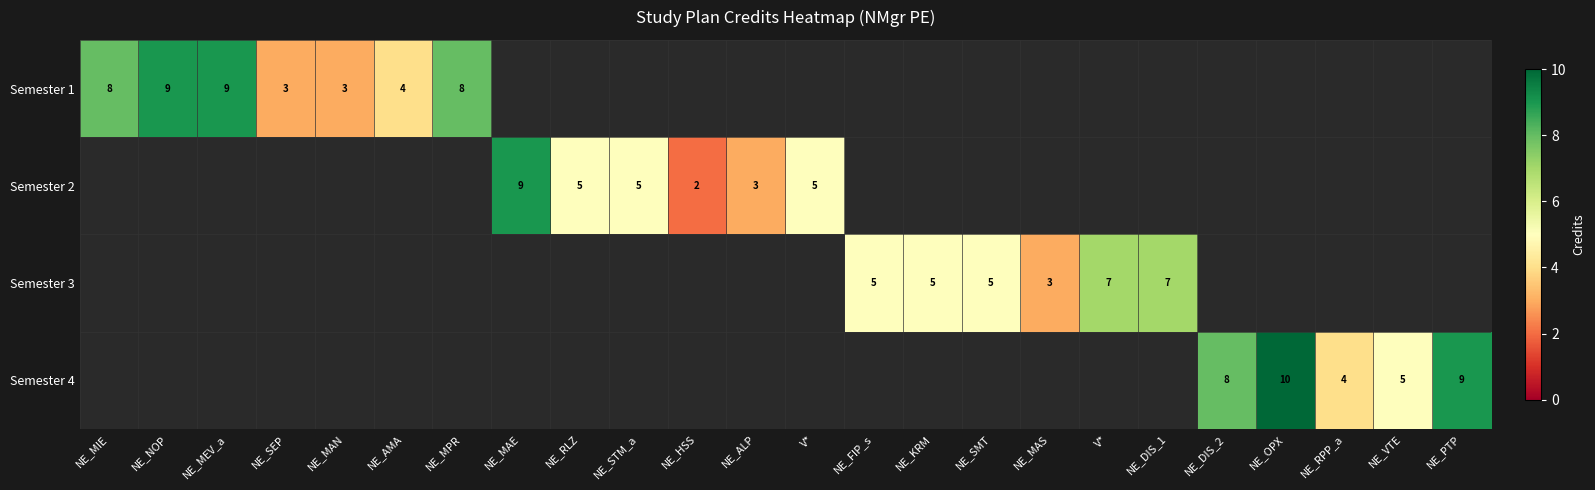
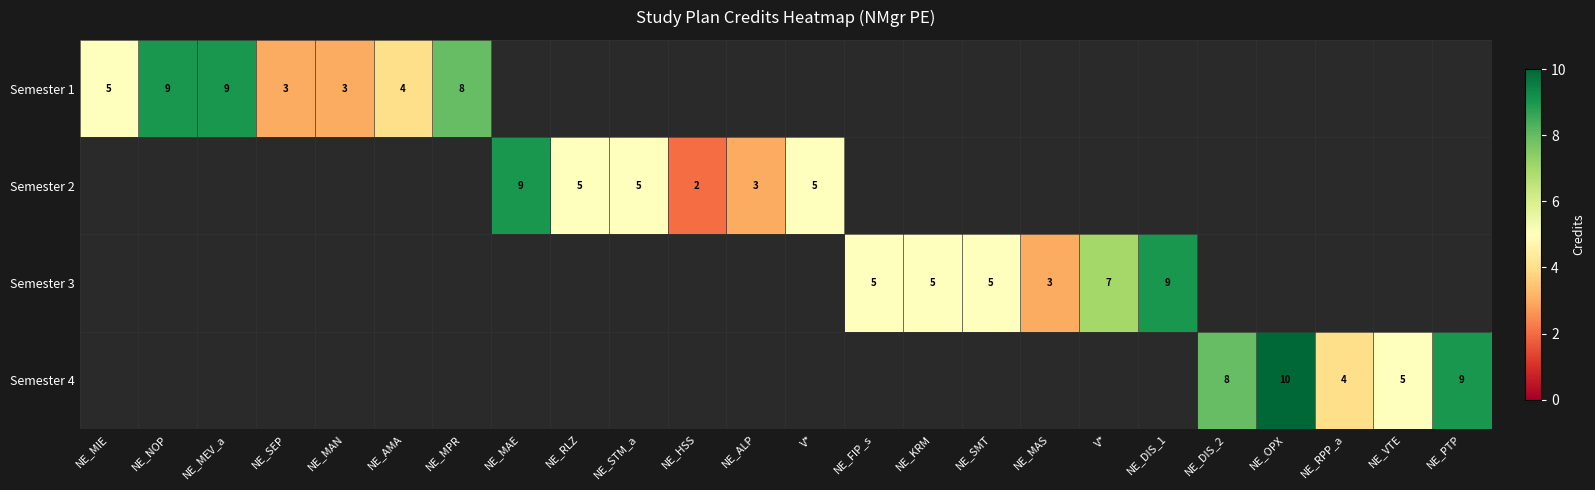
Semester 1, NE_MIE: 8 -> 5
Semester 3, NE_DIS_1: 7 -> 9
